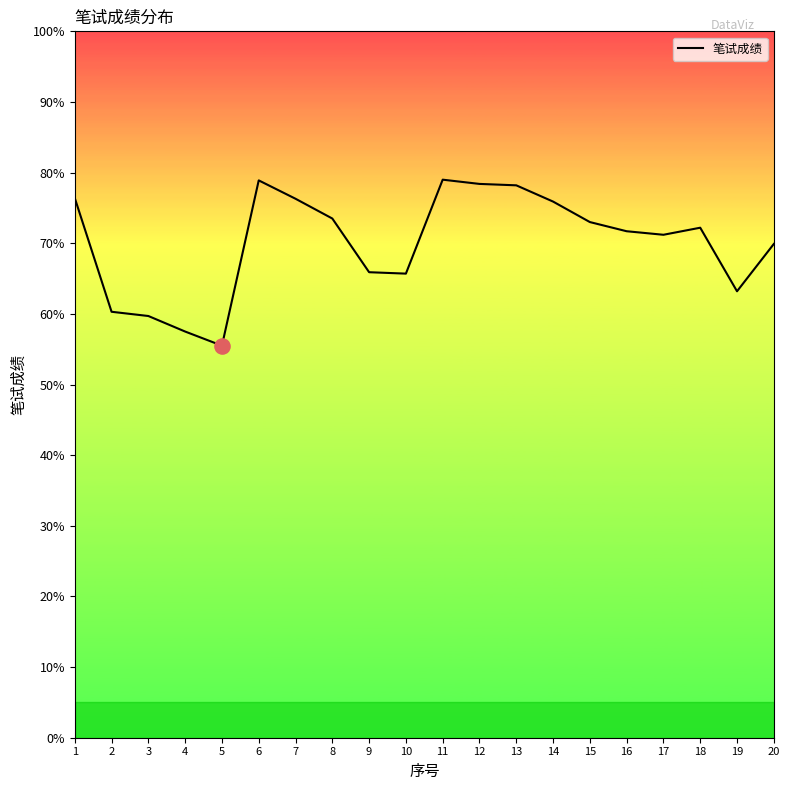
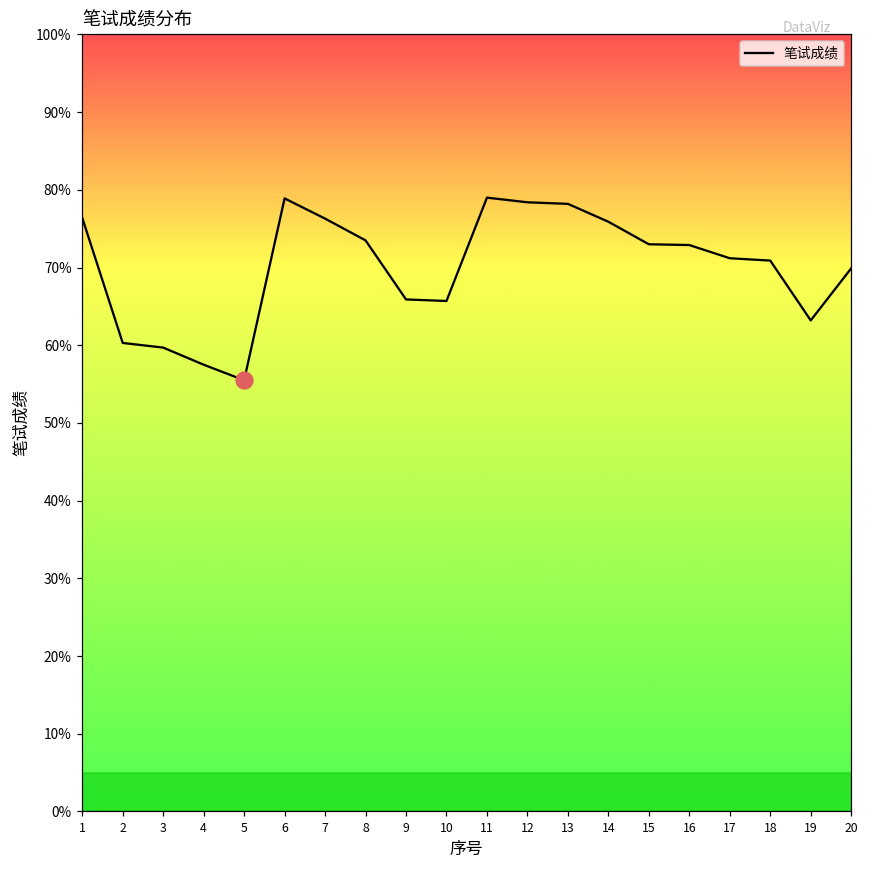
笔试成绩, 16: 72% -> 73%
笔试成绩, 18: 72% -> 71%
